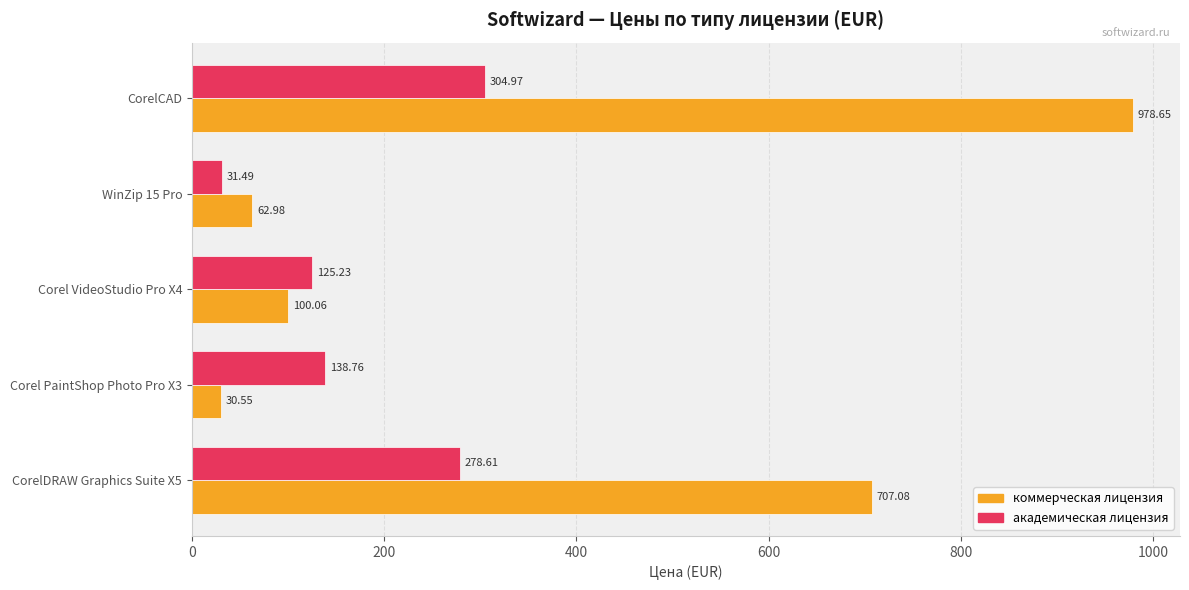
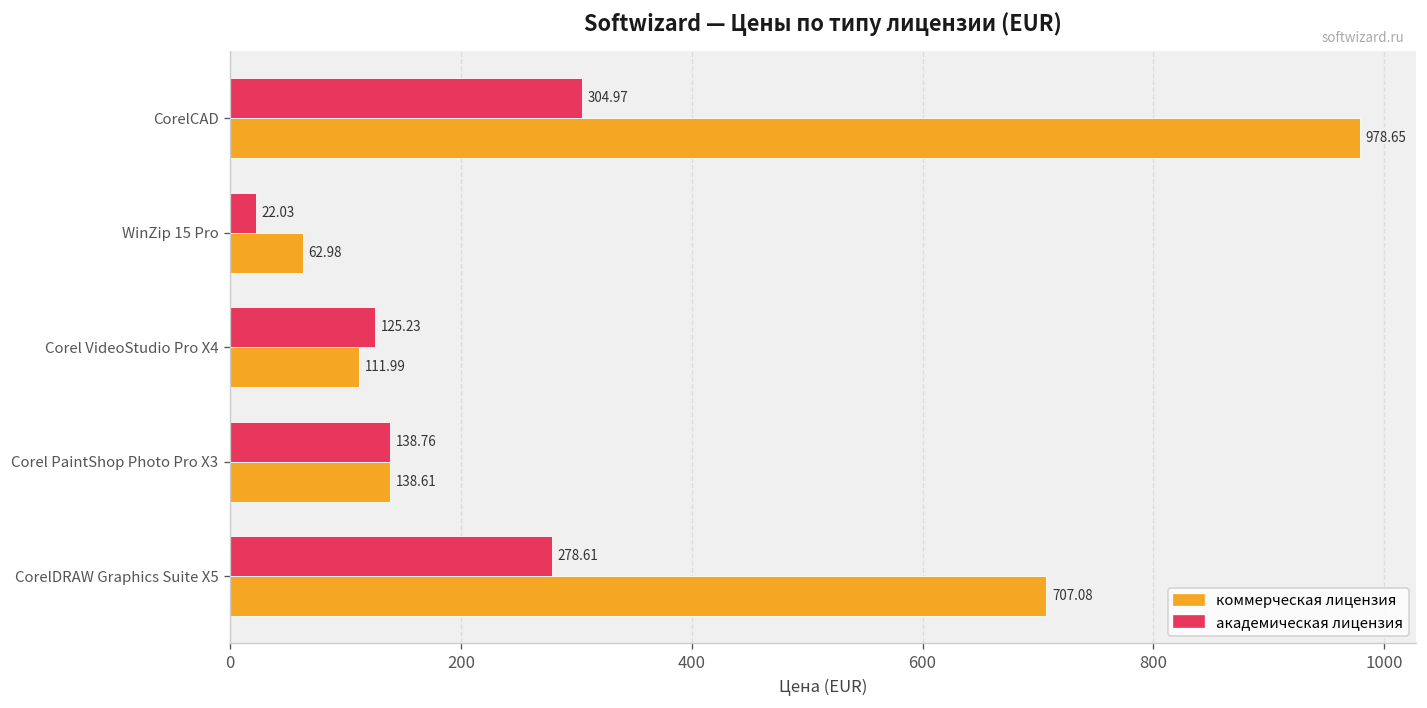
академическая лицензия, WinZip 15 Pro: 31.49 -> 22.03
коммерческая лицензия, Corel VideoStudio Pro X4: 100.06 -> 111.99
коммерческая лицензия, Corel PaintShop Photo Pro X3: 30.55 -> 138.61
